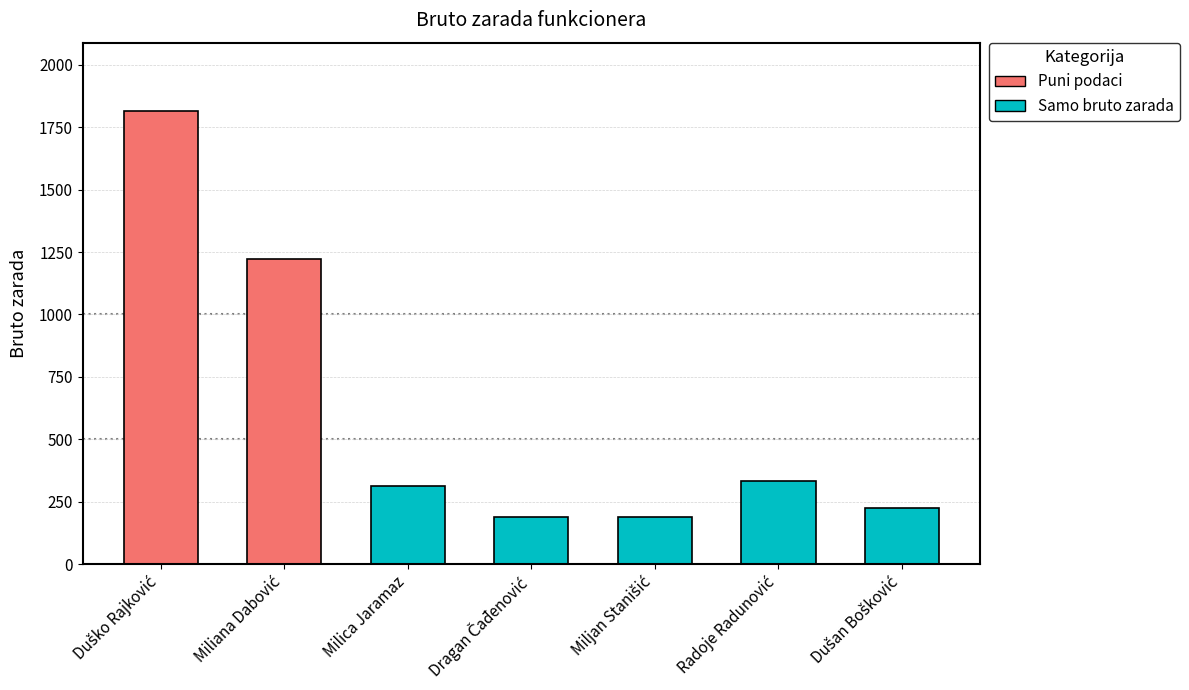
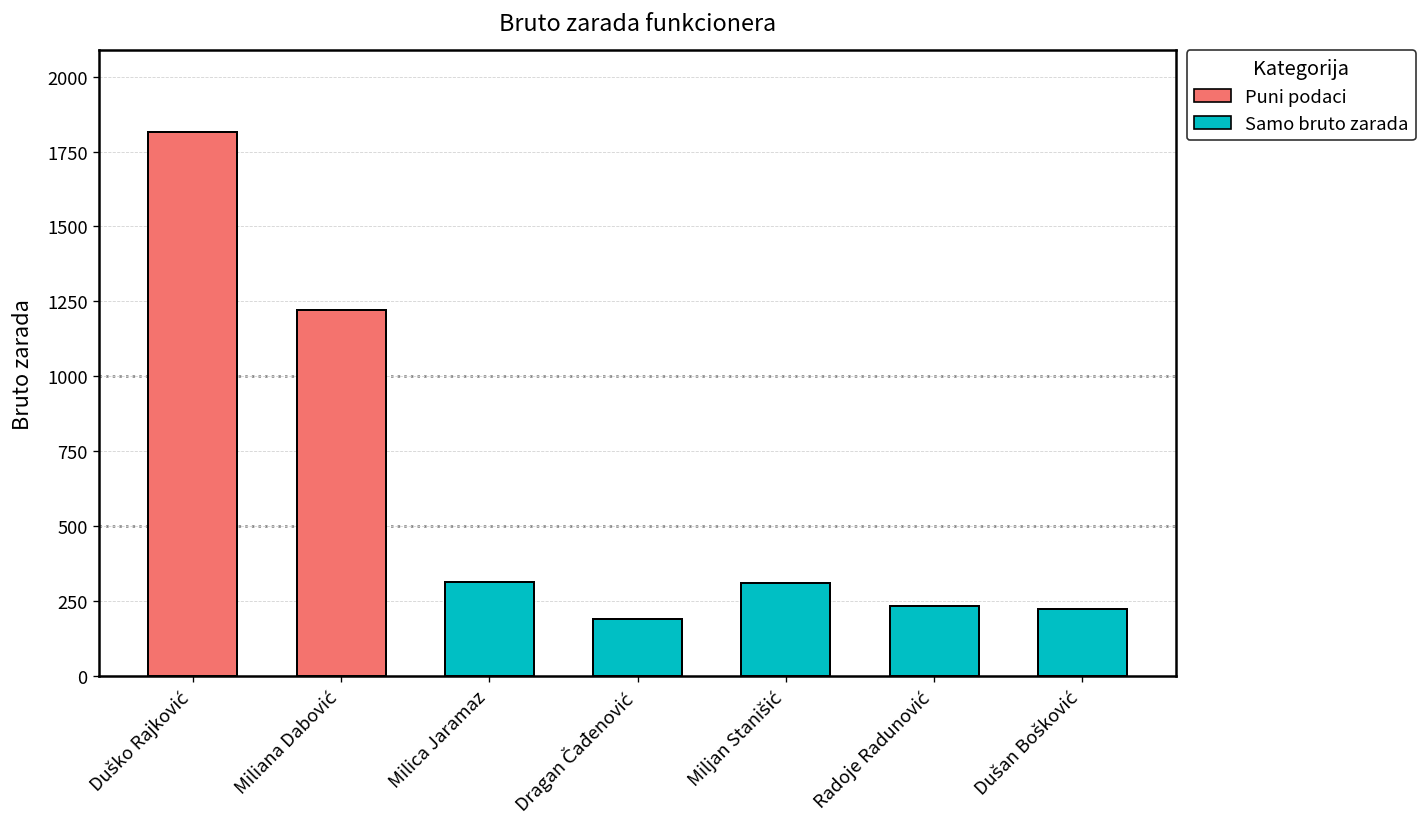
Samo bruto zarada, Miljan Stanišić: 190 -> 310
Samo bruto zarada, Radoje Radunović: 330 -> 230
